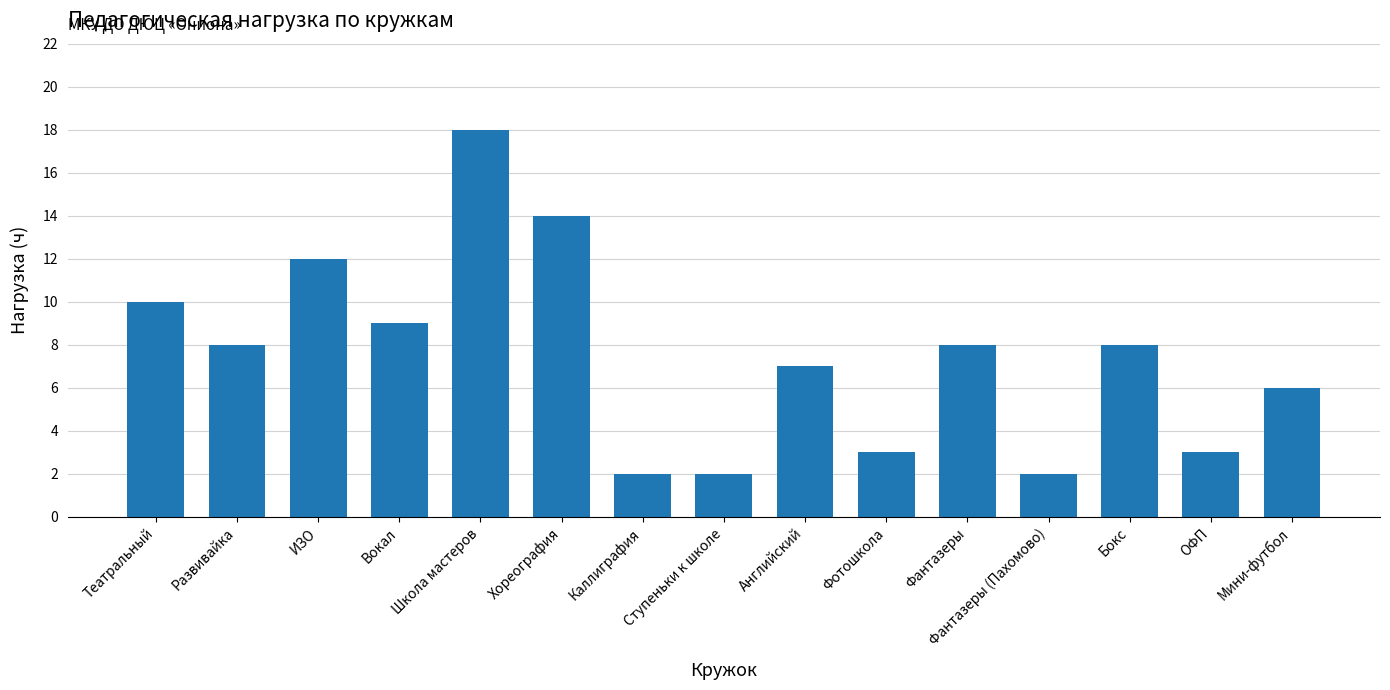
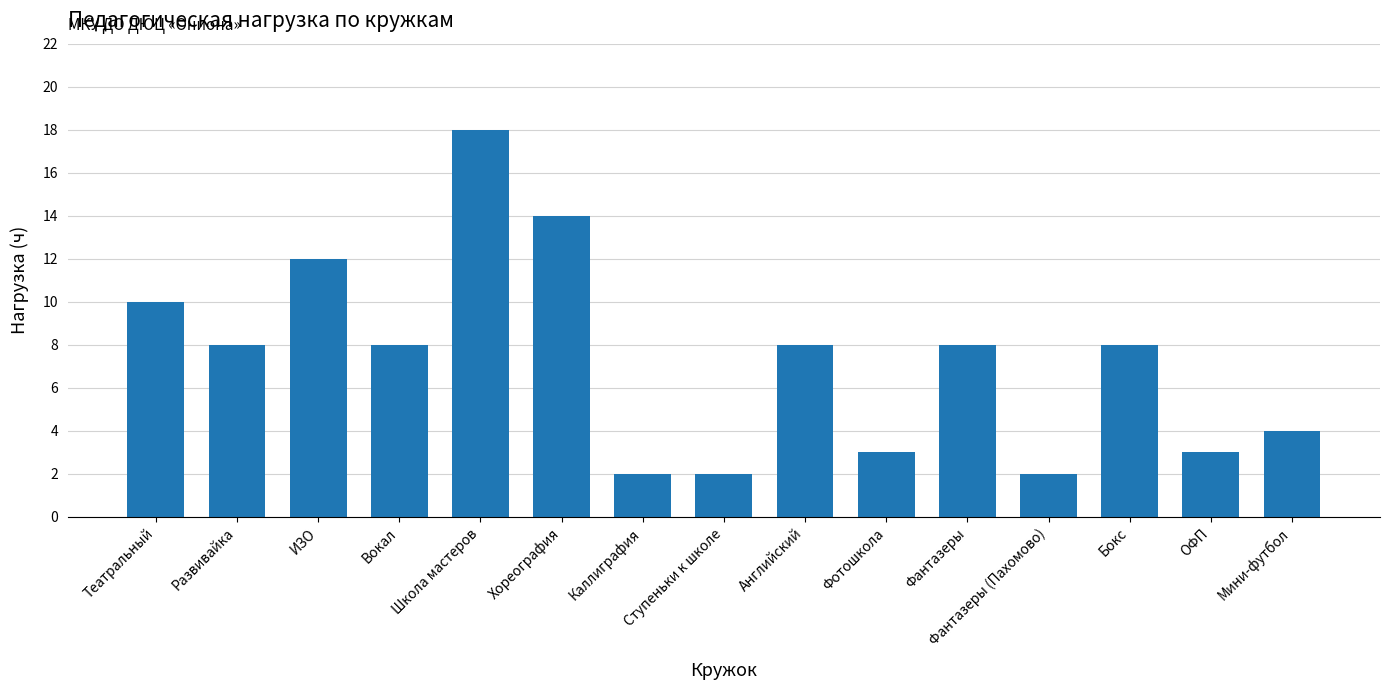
Вокал: 9 -> 8
Английский: 7 -> 8
Мини-футбол: 6 -> 4
